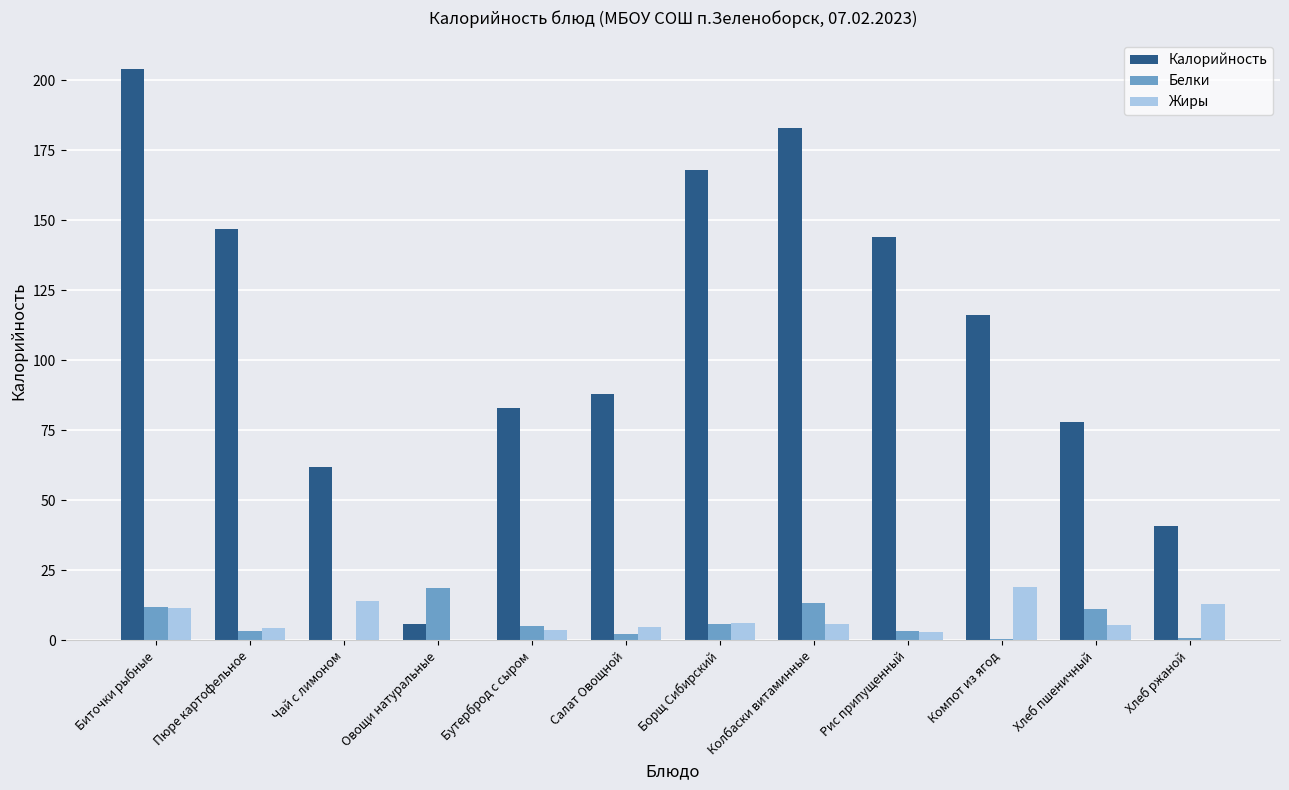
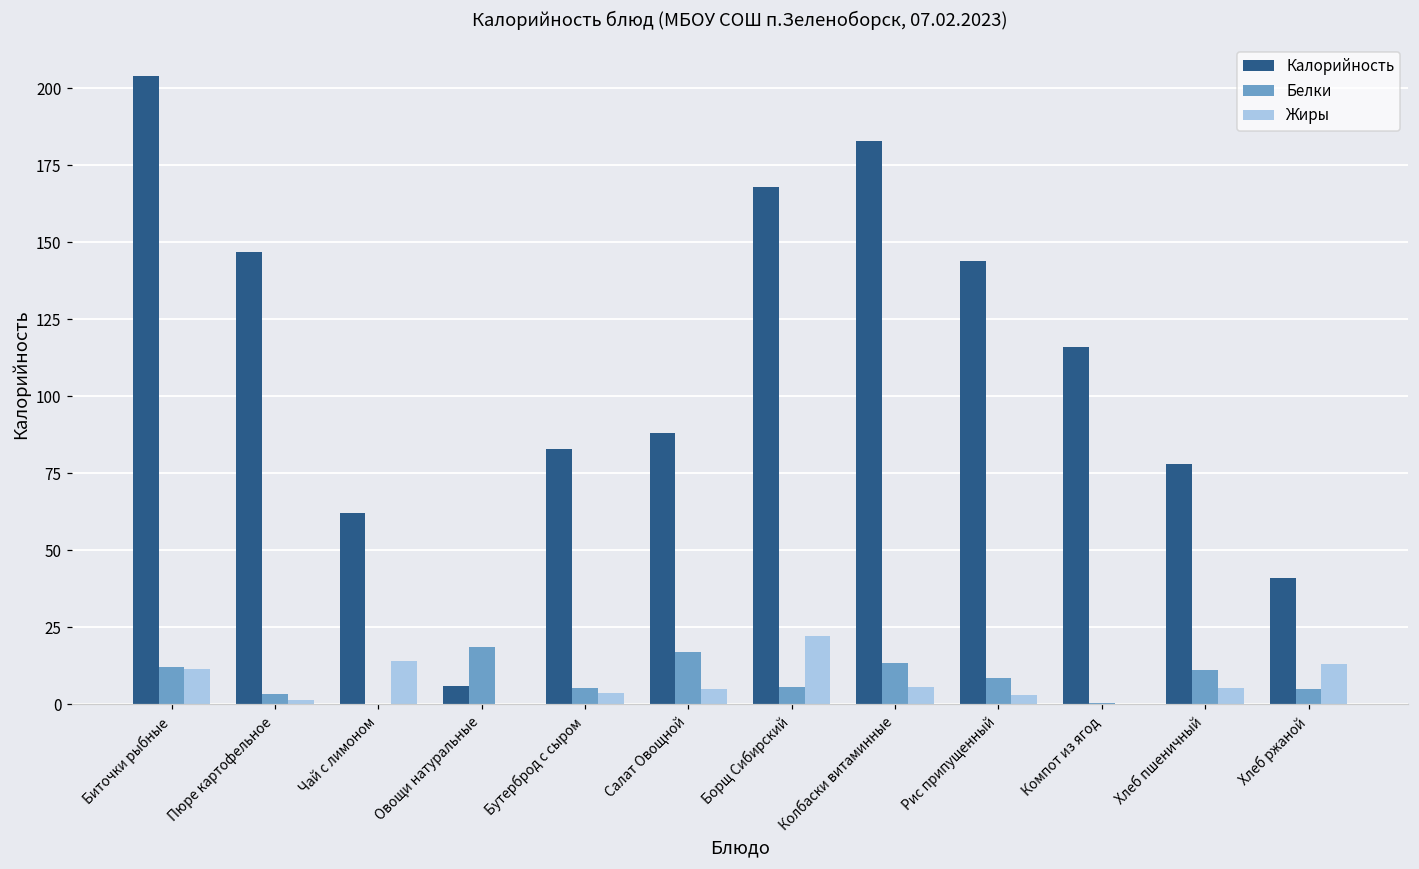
Жиры, Пюре картофельное: 4 -> 2
Белки, Салат Овощной: 2 -> 17
Жиры, Борщ Сибирский: 6 -> 22
Белки, Рис припущенный: 4 -> 9
Жиры, Компот из ягод: 19 -> 0
Белки, Хлеб ржаной: 1 -> 5
